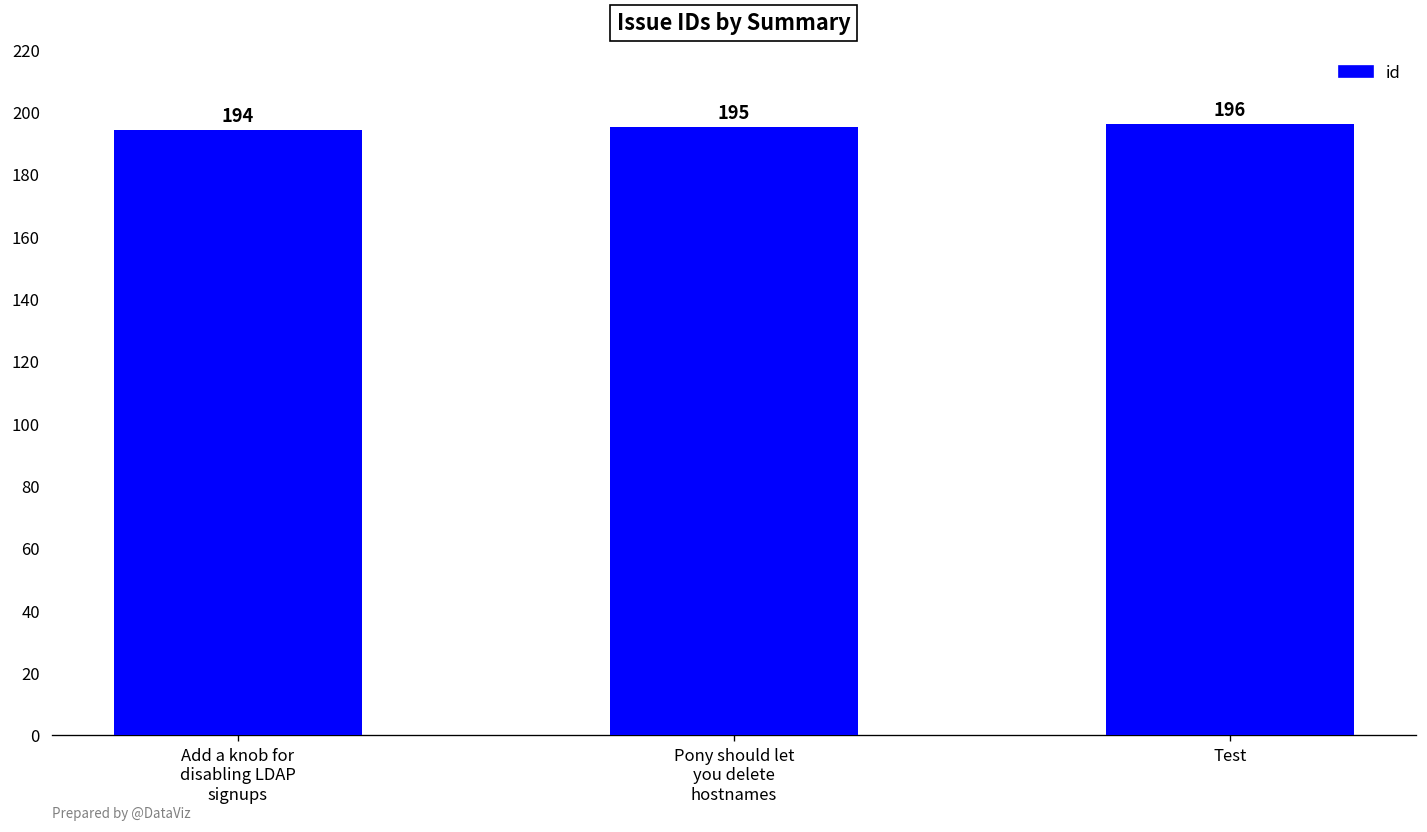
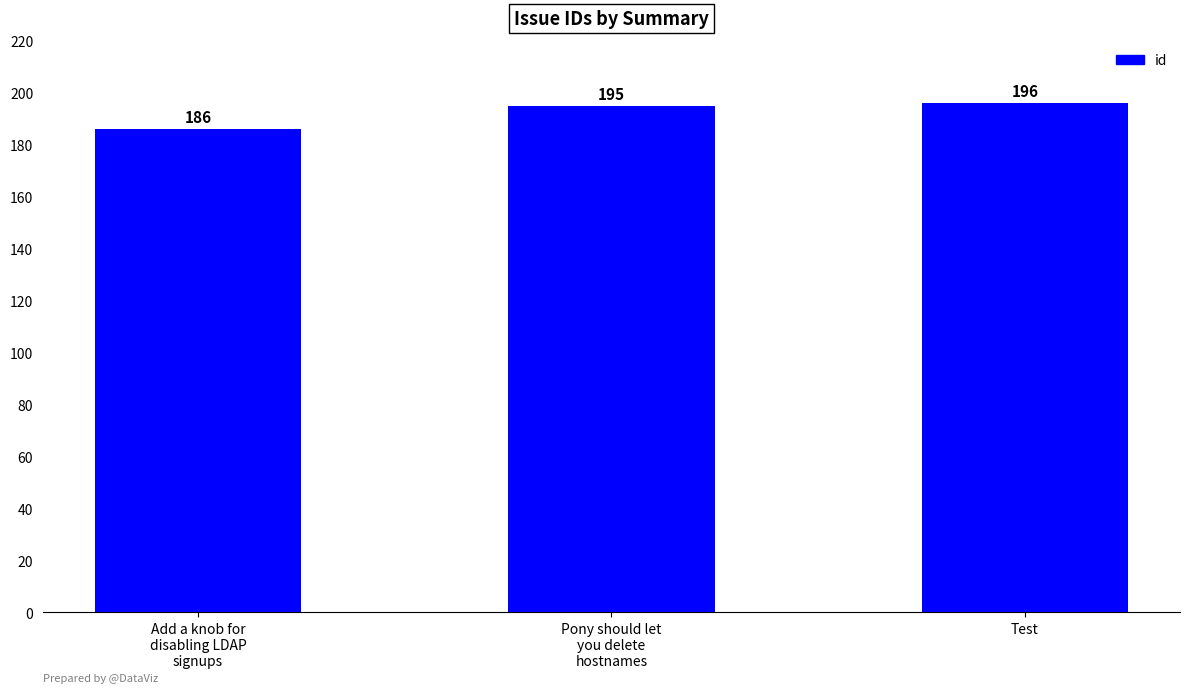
Add a knob for disabling LDAP signups: 194 -> 186
